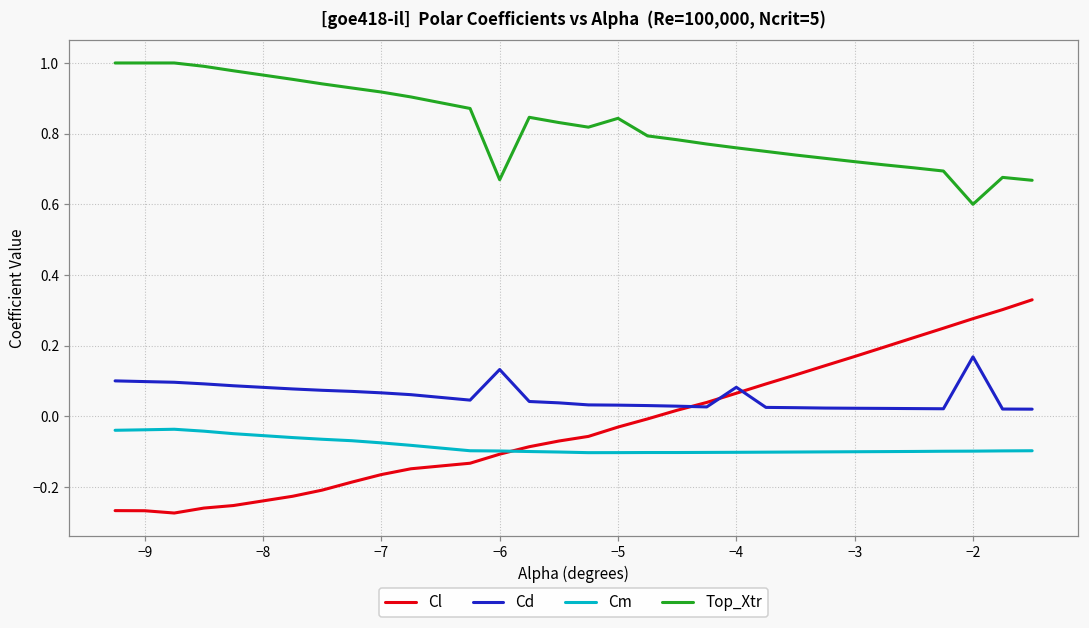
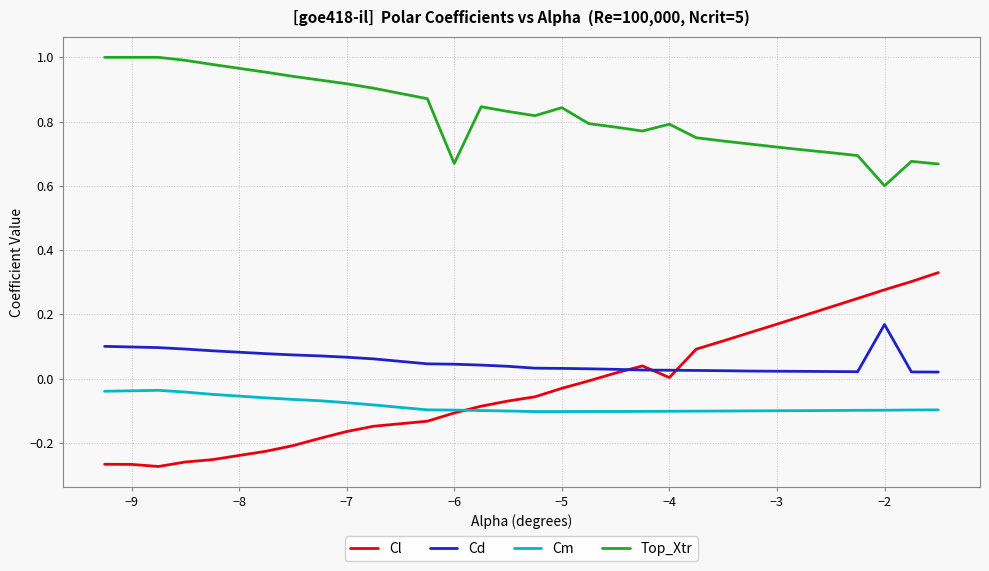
Cd, −6: 0.13 -> 0.04
Cl, −4: 0.07 -> 0.00
Cd, −4: 0.08 -> 0.03
Top_Xtr, −4: 0.76 -> 0.79
